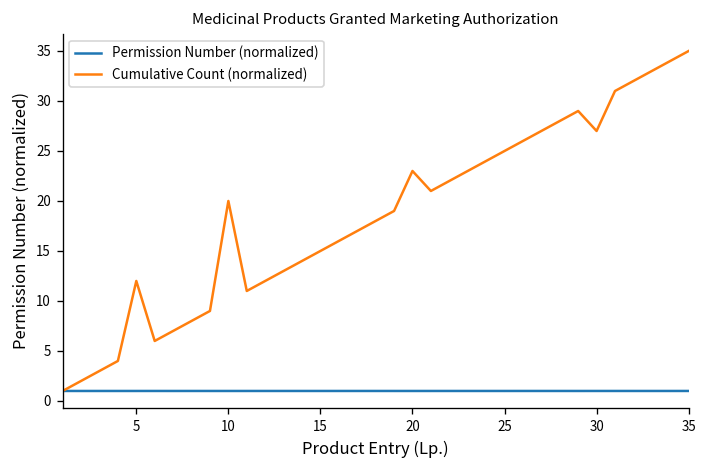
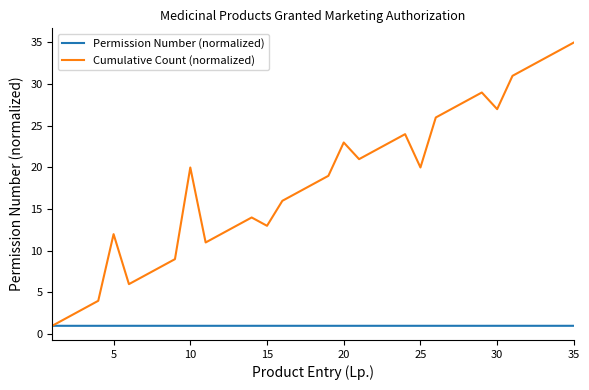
Cumulative Count (normalized), 15: 15 -> 13
Cumulative Count (normalized), 25: 25 -> 20
